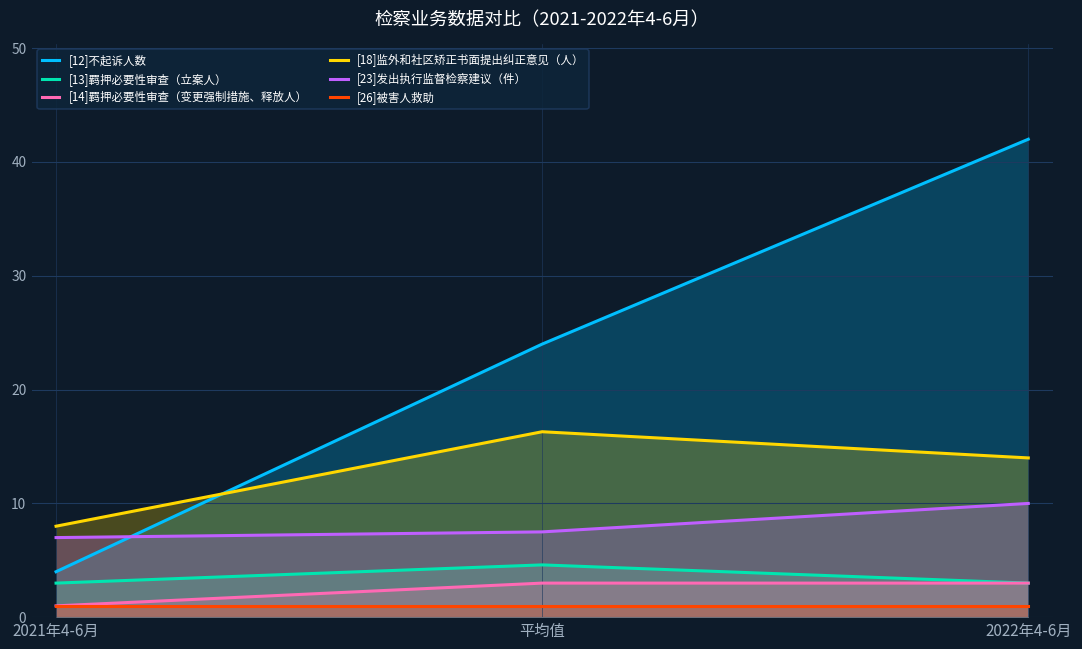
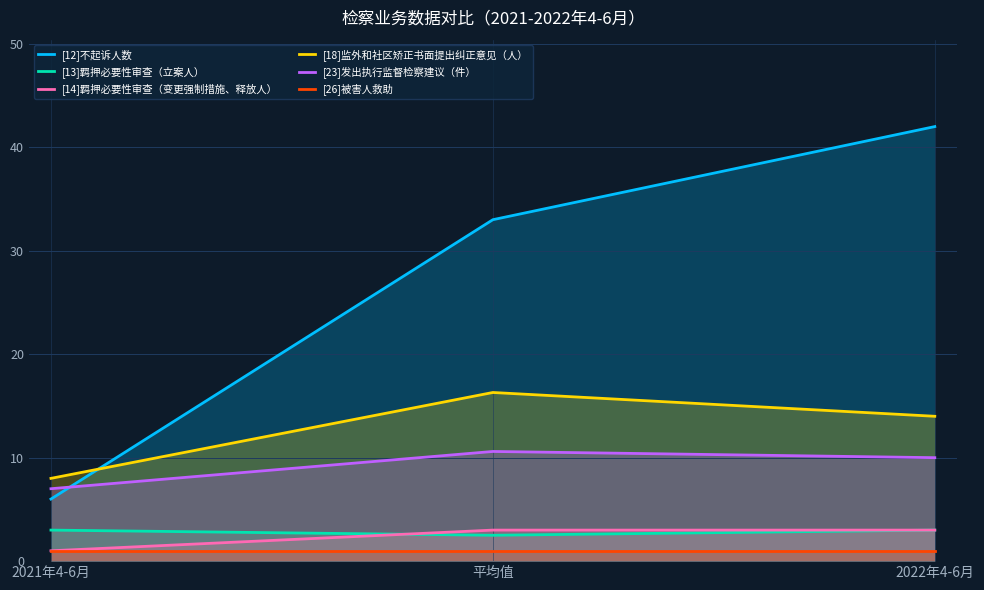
[12]不起诉人数, 2021年4-6月: 4 -> 6
[12]不起诉人数, 平均值: 24 -> 33
[13]羁押必要性审查（立案人）, 平均值: 4.6 -> 2.5
[23]发出执行监督检察建议（件）, 平均值: 7.5 -> 10.6
